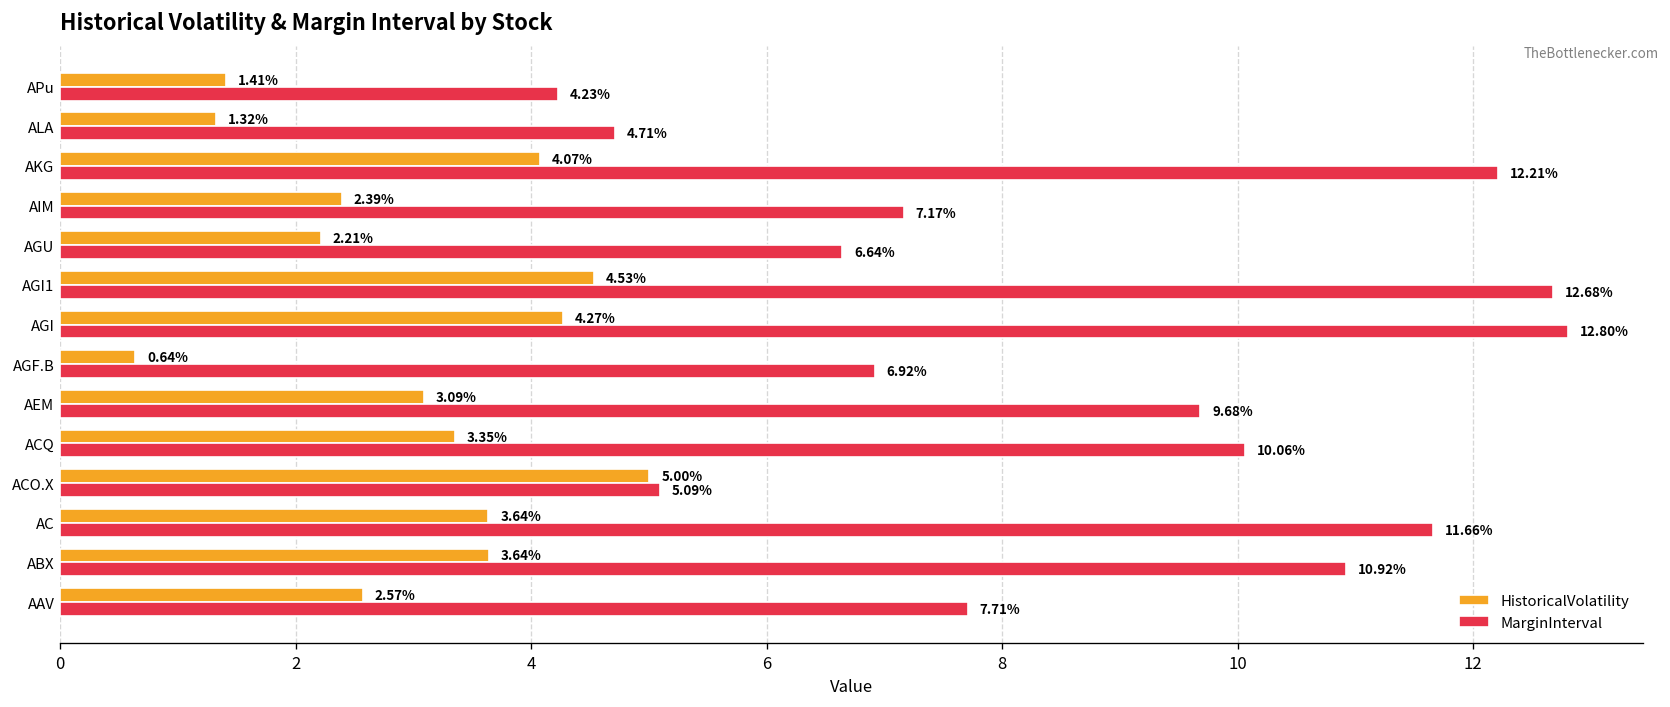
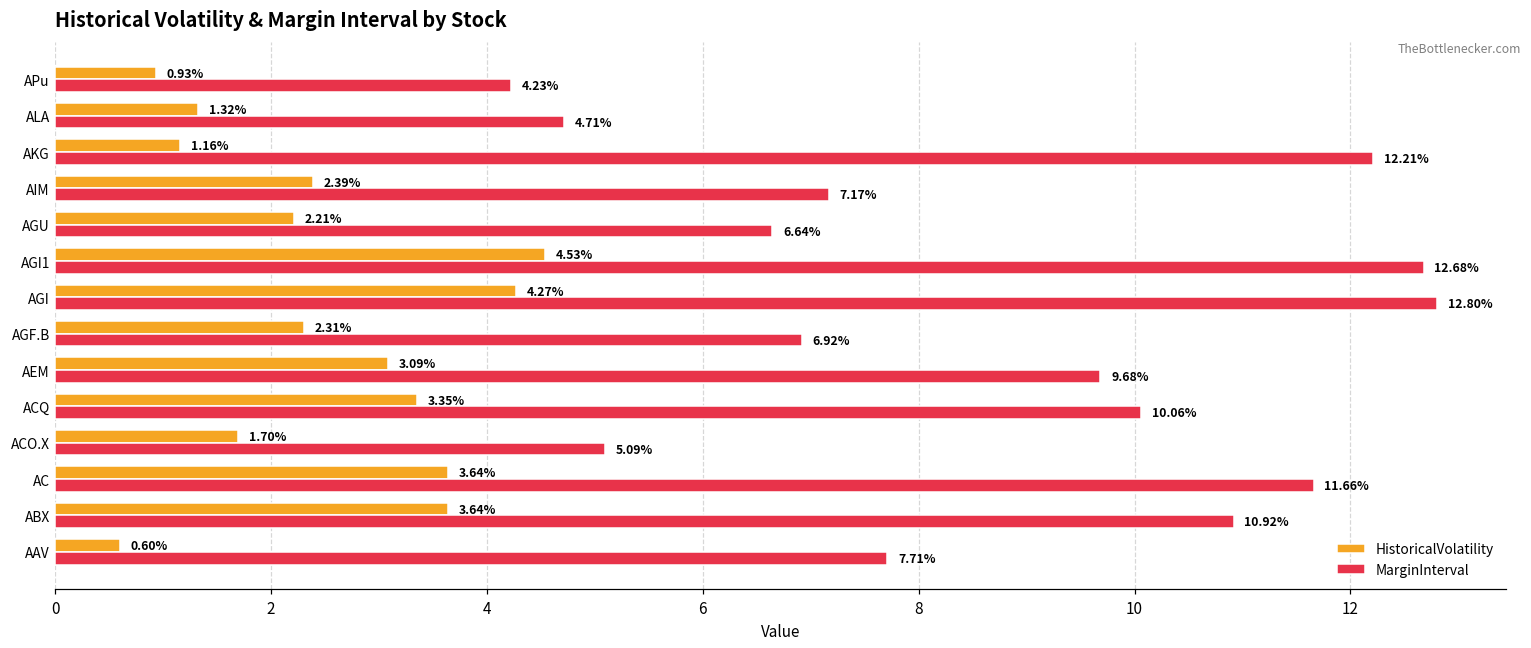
HistoricalVolatility, APu: 1.41% -> 0.93%
HistoricalVolatility, AKG: 4.07% -> 1.16%
HistoricalVolatility, AGF.B: 0.64% -> 2.31%
HistoricalVolatility, ACO.X: 5.00% -> 1.70%
HistoricalVolatility, AAV: 2.57% -> 0.60%
